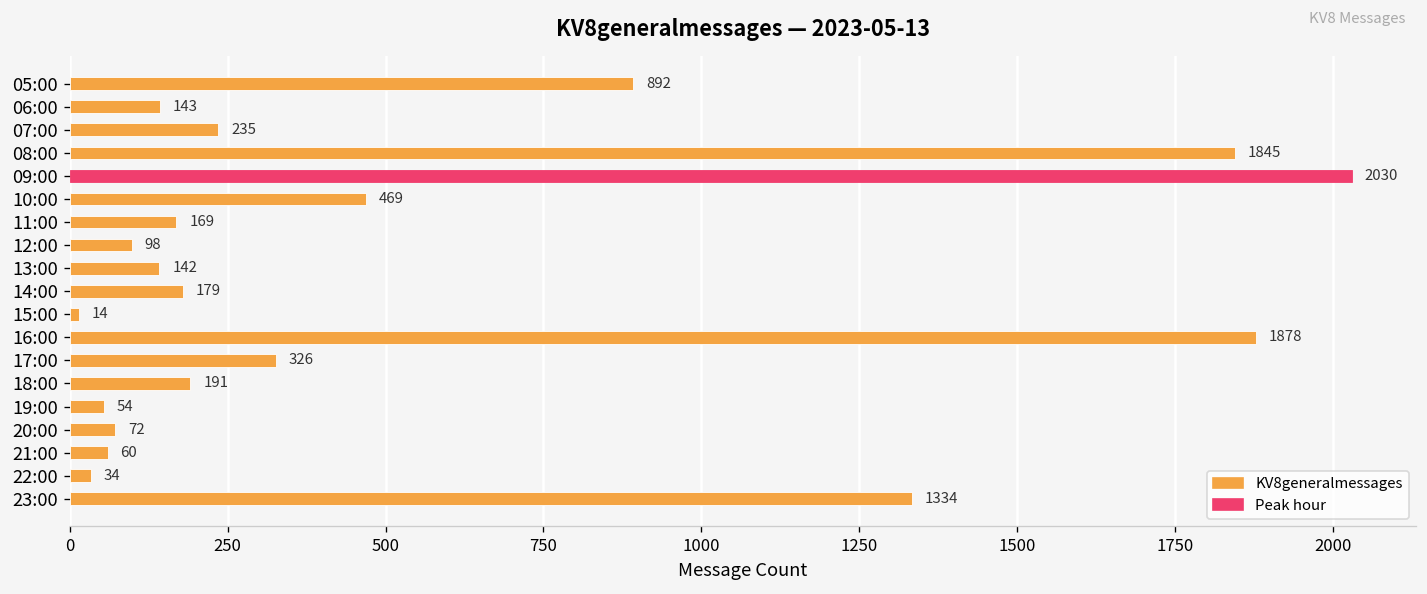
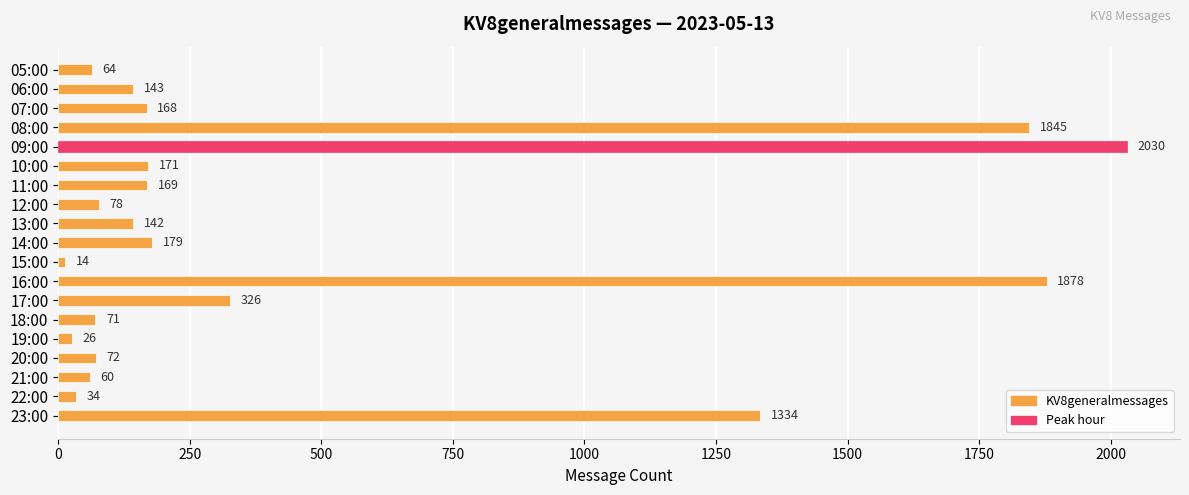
05:00: 892 -> 64
07:00: 235 -> 168
10:00: 469 -> 171
12:00: 98 -> 78
18:00: 191 -> 71
19:00: 54 -> 26
